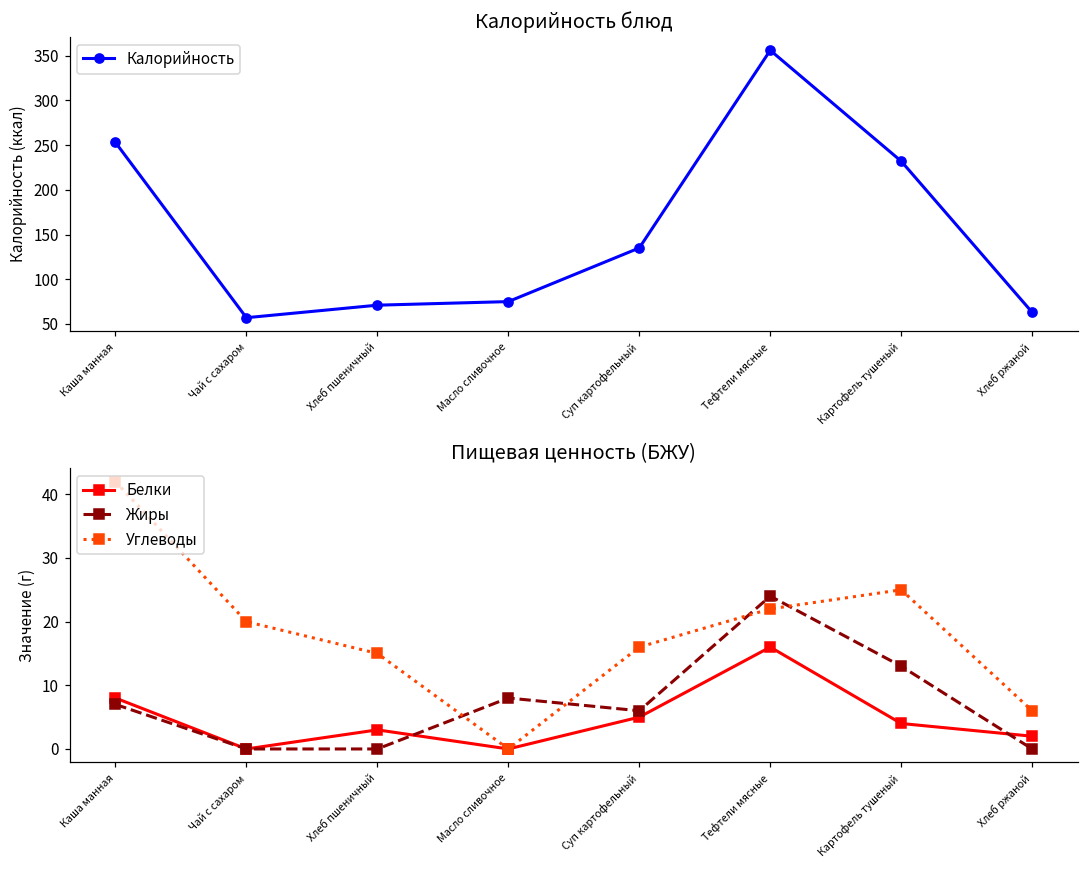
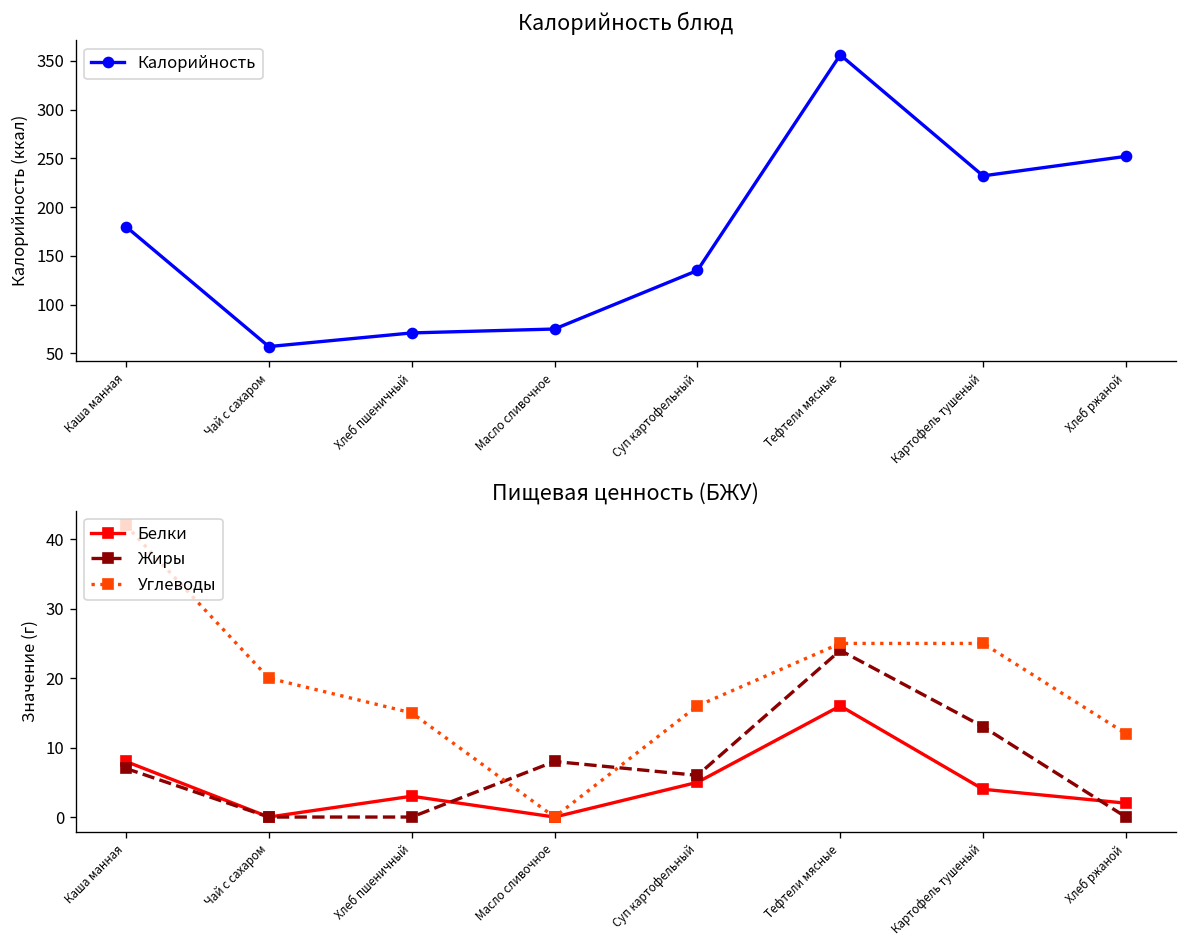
Калорийность блюд, Каша манная: 250 -> 180
Калорийность блюд, Хлеб ржаной: 60 -> 250
Пищевая ценность (БЖУ), Углеводы, Тефтели мясные: 22 -> 25
Пищевая ценность (БЖУ), Углеводы, Хлеб ржаной: 6 -> 12
